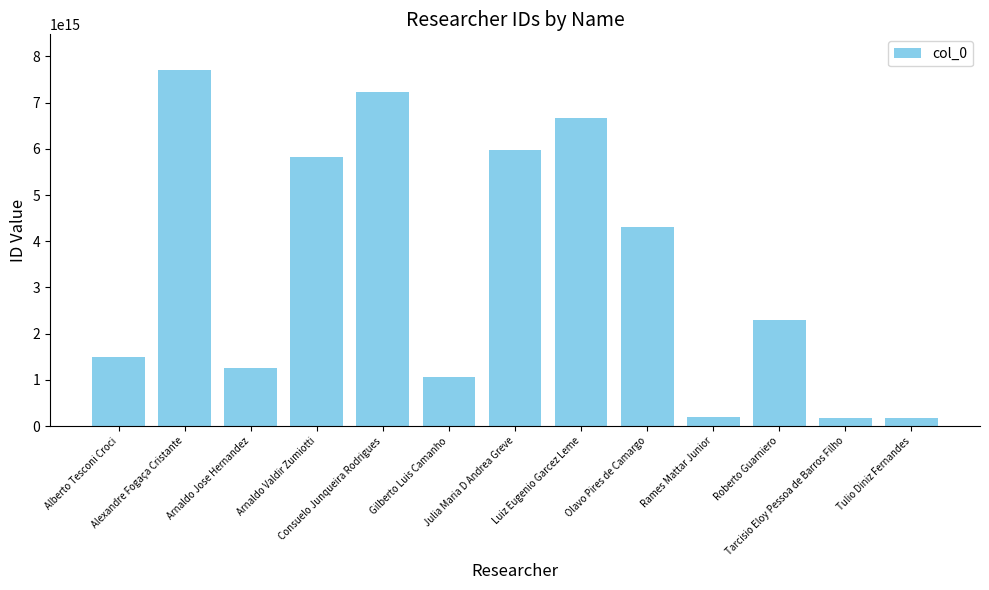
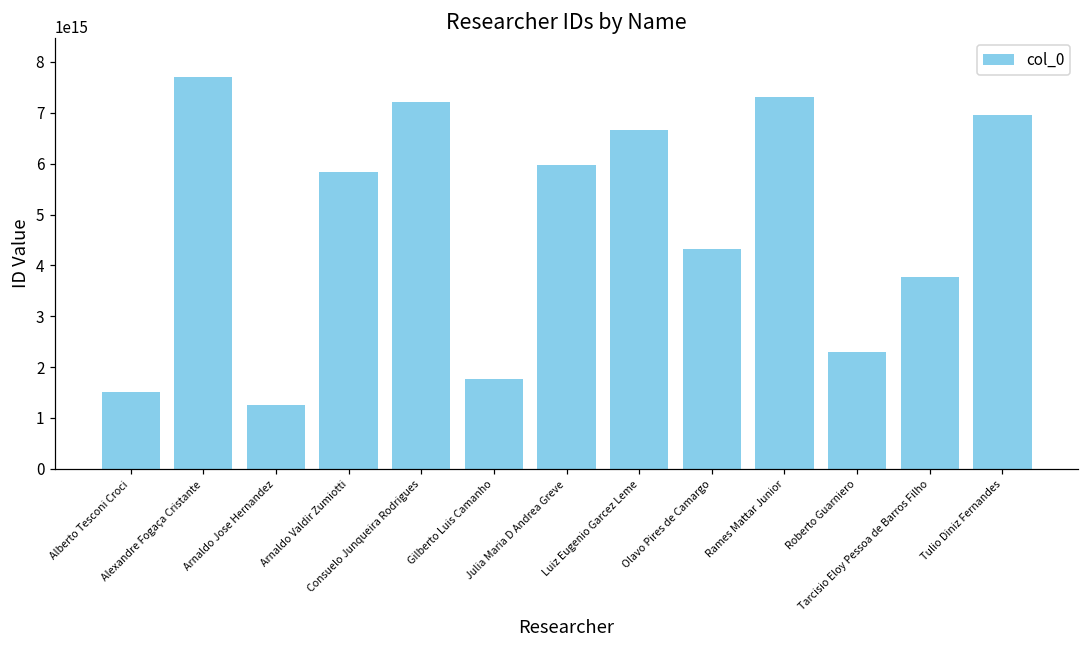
Gilberto Luis Camanho: 1100000000000000 -> 1800000000000000
Rames Mattar Junior: 200000000000000 -> 7300000000000000
Tarcisio Eloy Pessoa de Barros Filho: 200000000000000 -> 3800000000000000
Tulio Diniz Fernandes: 200000000000000 -> 7000000000000000
